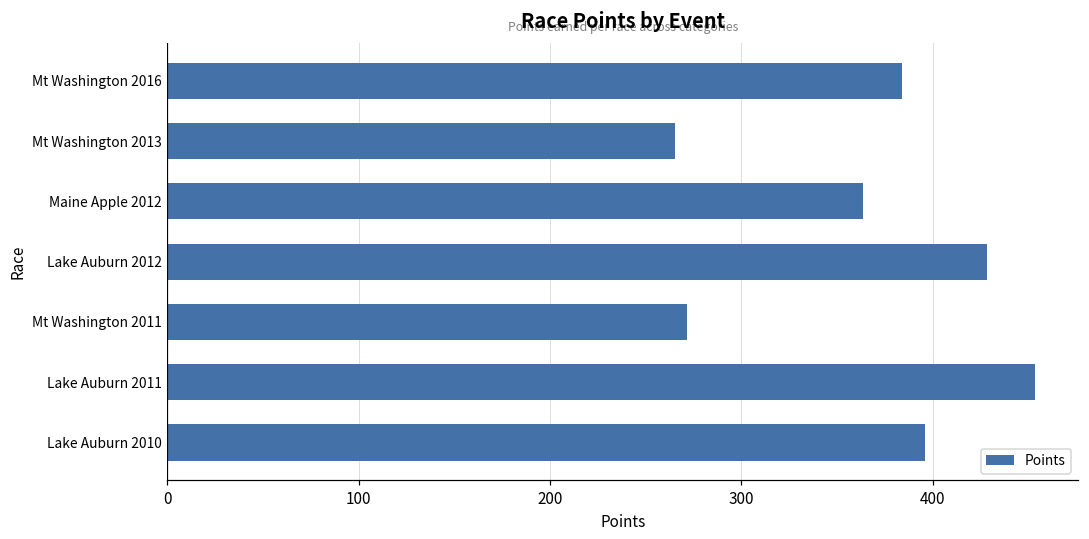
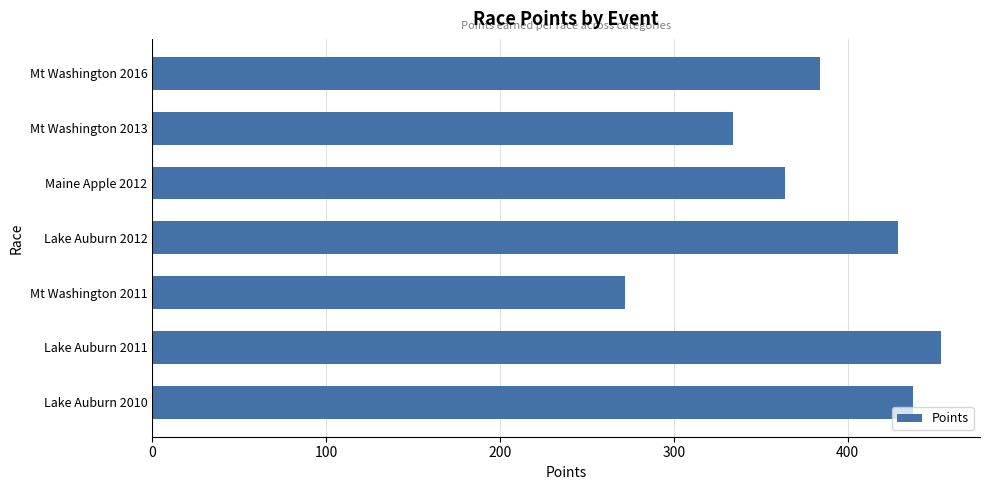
Mt Washington 2013: 266 -> 334
Lake Auburn 2010: 396 -> 437
